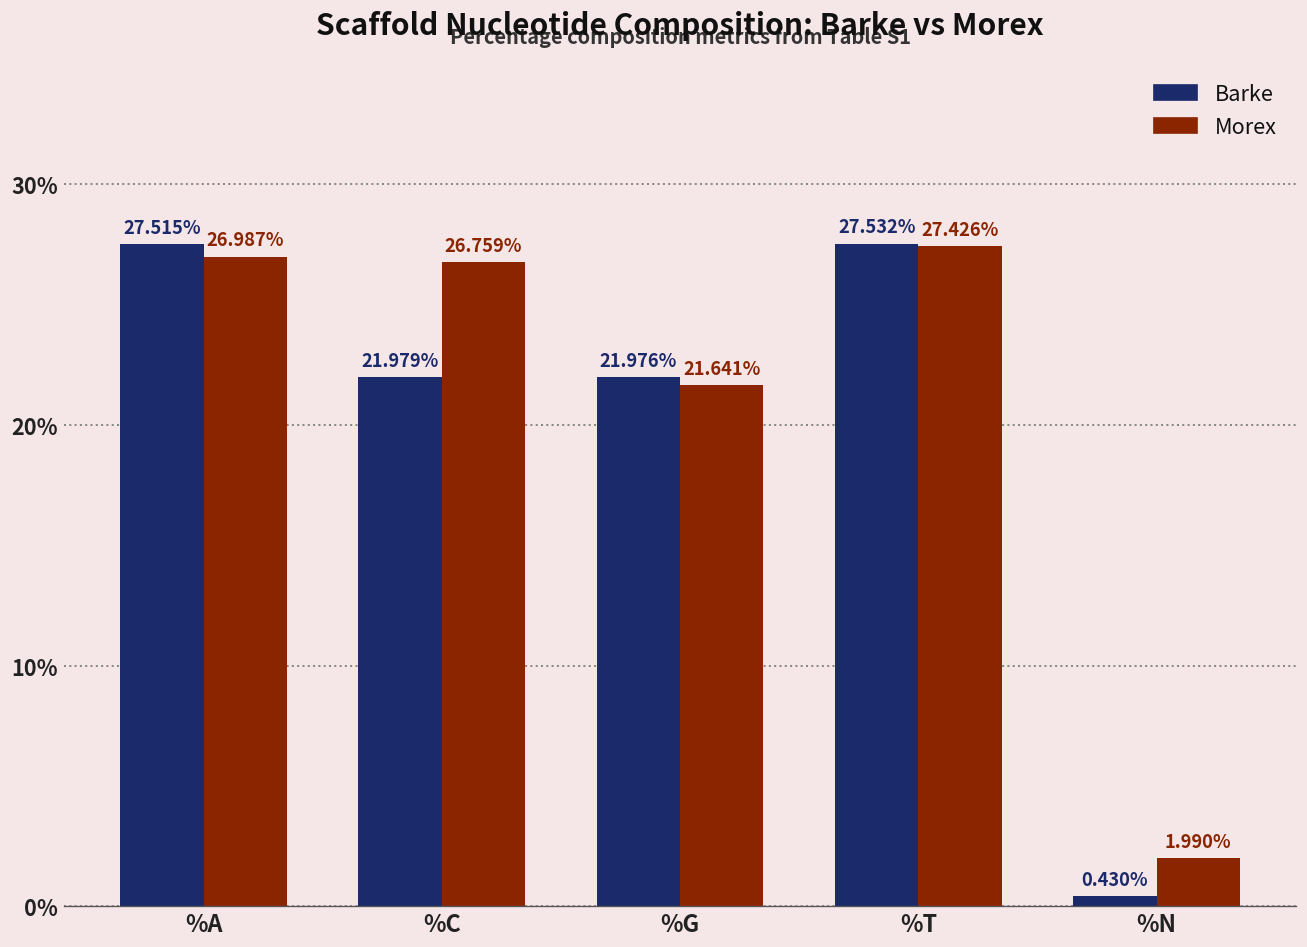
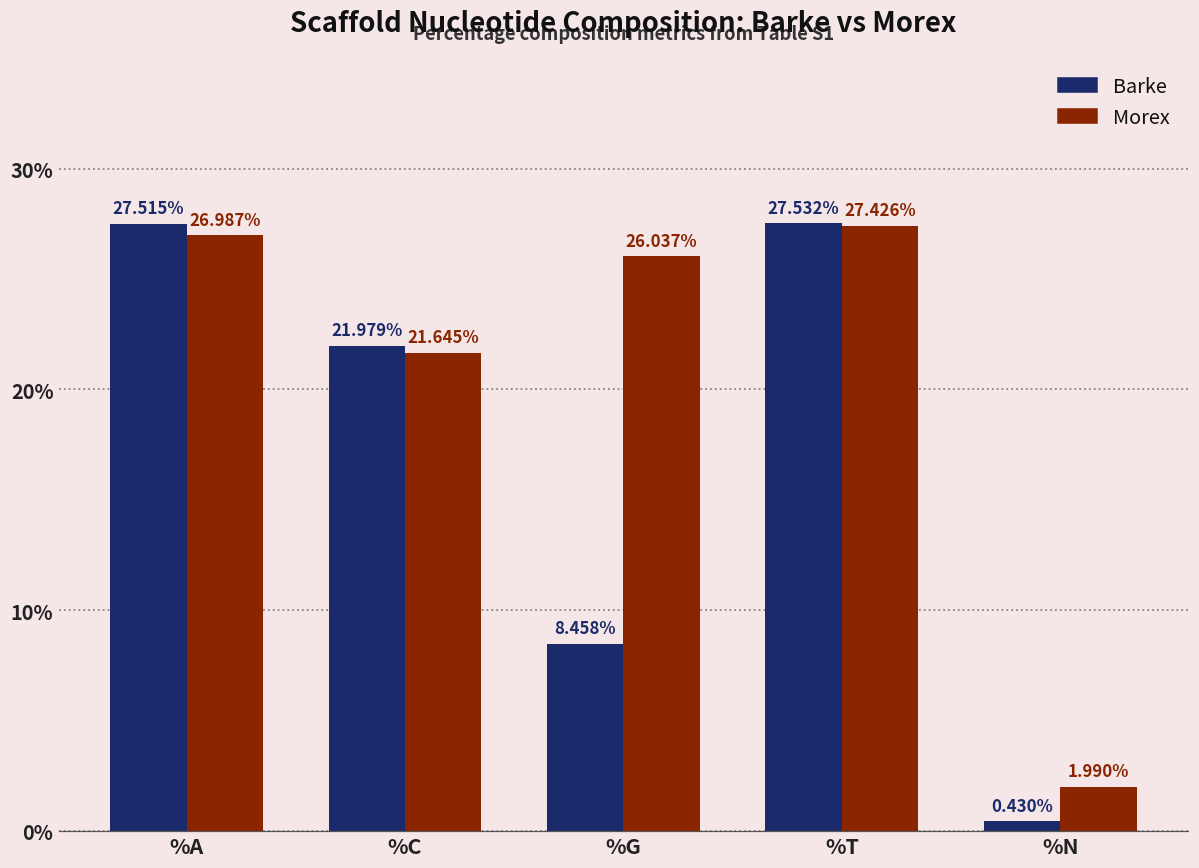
Morex, %C: 26.759% -> 21.645%
Barke, %G: 21.976% -> 8.458%
Morex, %G: 21.641% -> 26.037%
